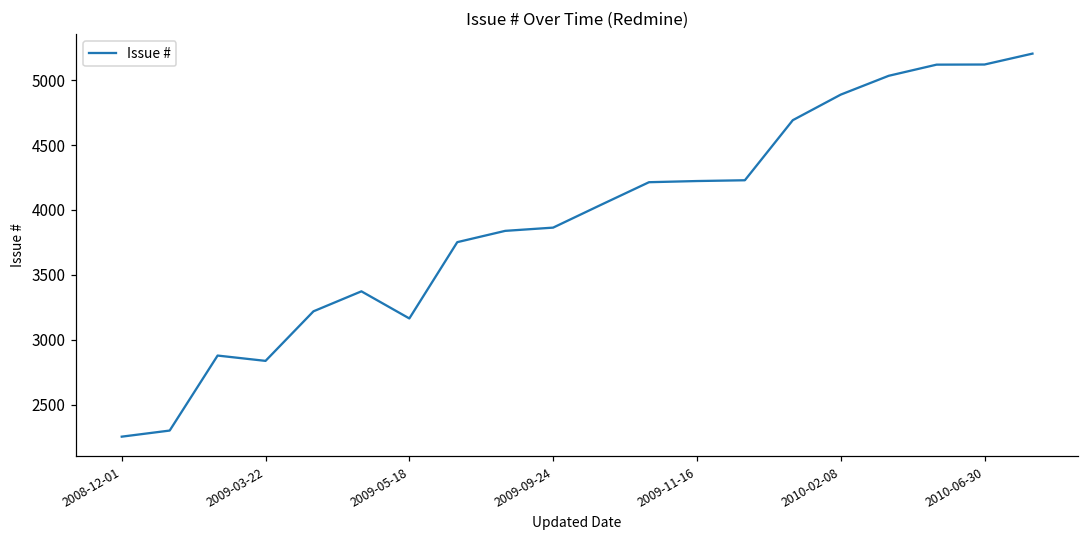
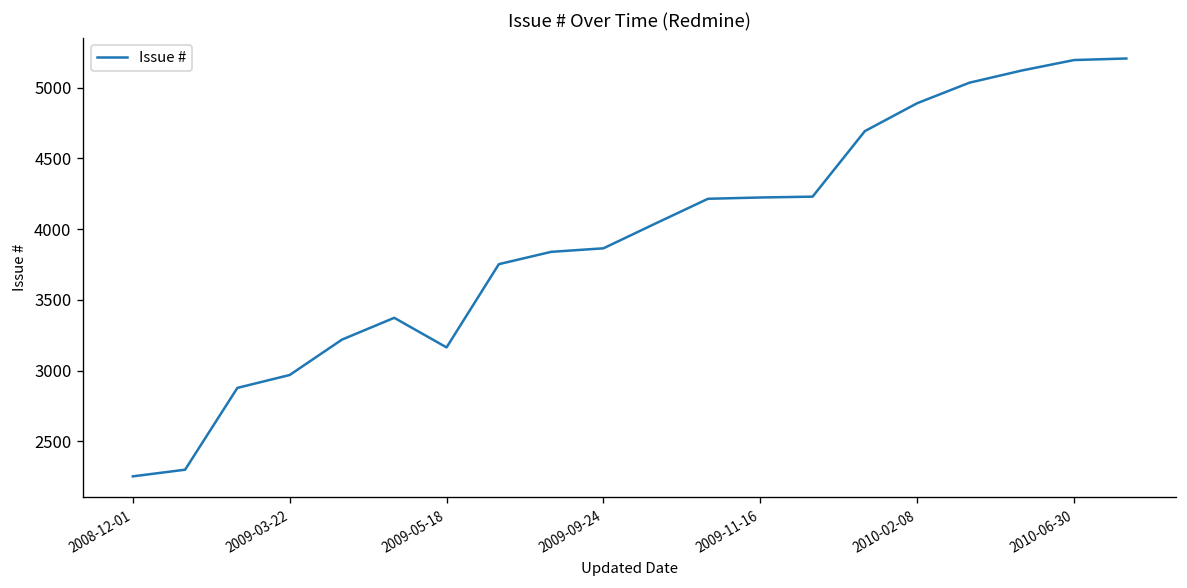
2009-03-22: 2840 -> 2970
2010-06-30: 5120 -> 5190
